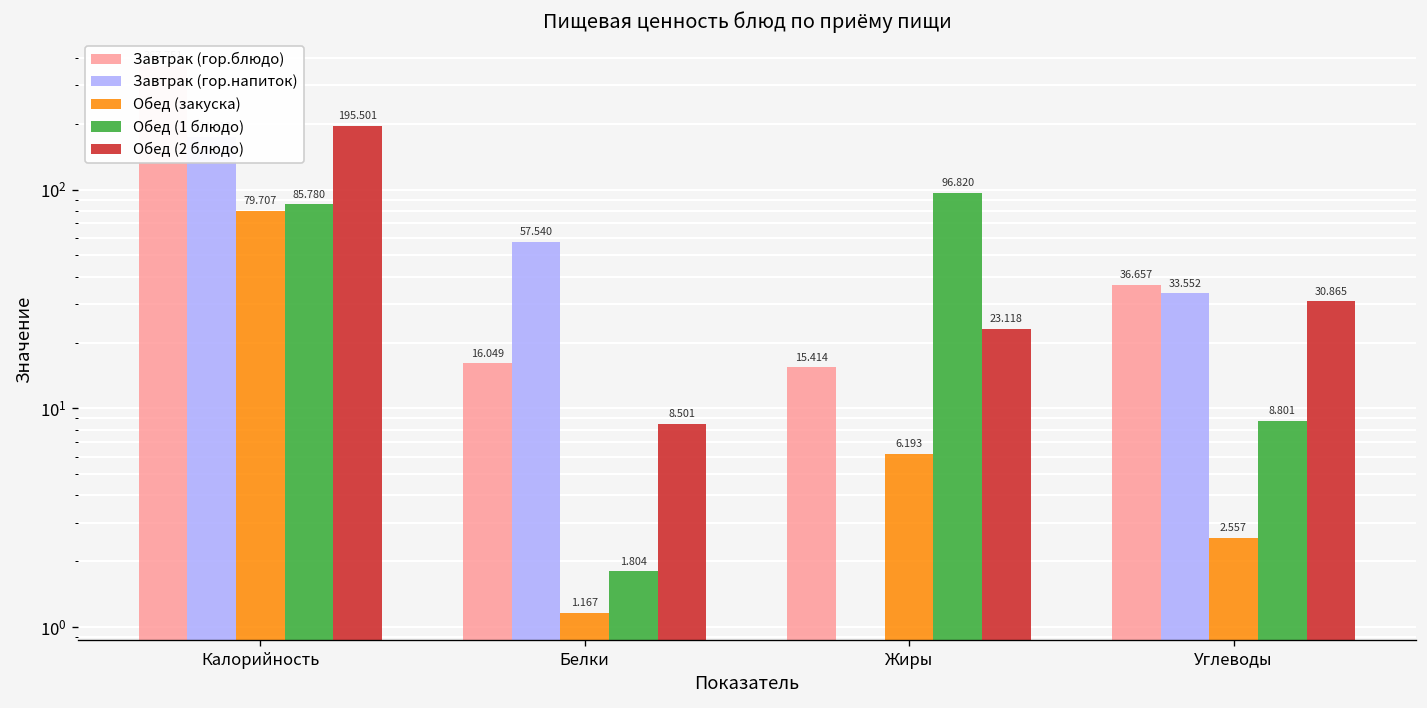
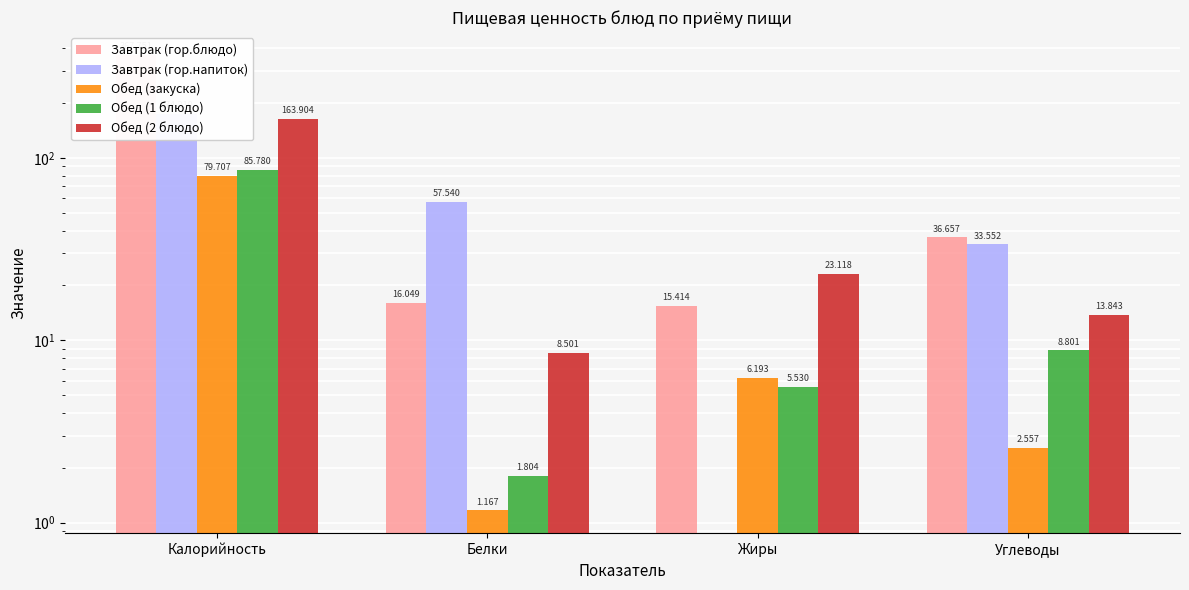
Обед (2 блюдо), Калорийность: 195.501 -> 163.904
Обед (1 блюдо), Жиры: 96.820 -> 5.530
Обед (2 блюдо), Углеводы: 30.865 -> 13.843
